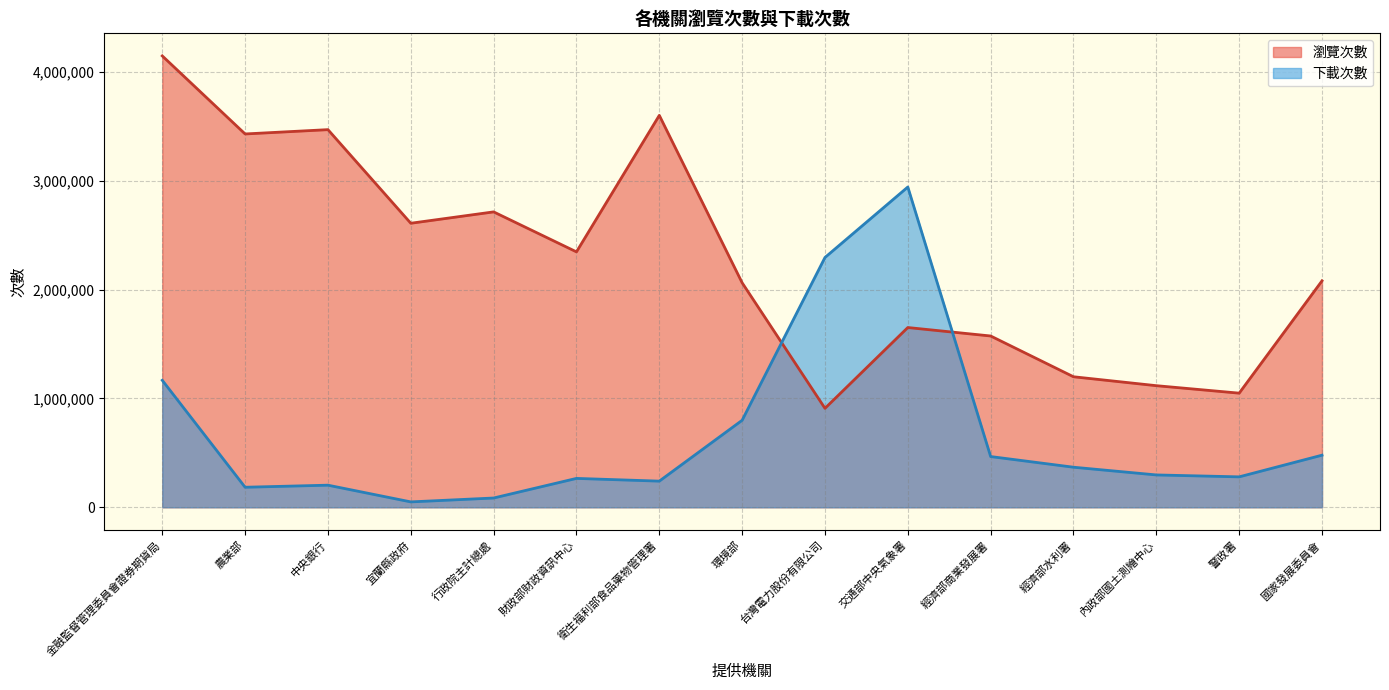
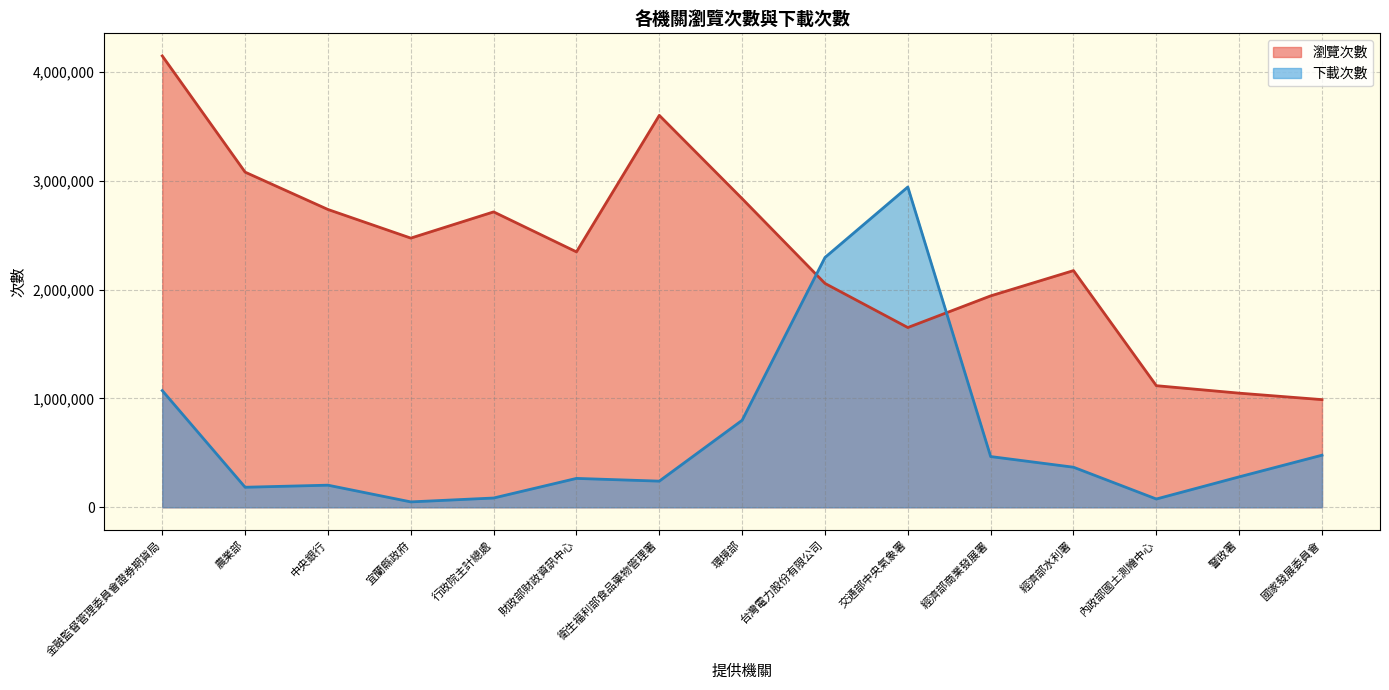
下載次數, 金融監督管理委員會證券期貨局: 1,170,000 -> 1,070,000
瀏覽次數, 農業部: 3,430,000 -> 3,080,000
瀏覽次數, 中央銀行: 3,470,000 -> 2,740,000
瀏覽次數, 宜蘭縣政府: 2,610,000 -> 2,470,000
瀏覽次數, 環境部: 2,060,000 -> 2,840,000
瀏覽次數, 台灣電力股份有限公司: 910,000 -> 2,060,000
瀏覽次數, 經濟部商業發展署: 1,570,000 -> 1,940,000
瀏覽次數, 經濟部水利署: 1,200,000 -> 2,170,000
下載次數, 內政部國土測繪中心: 300,000 -> 80,000
瀏覽次數, 國家發展委員會: 2,080,000 -> 990,000
